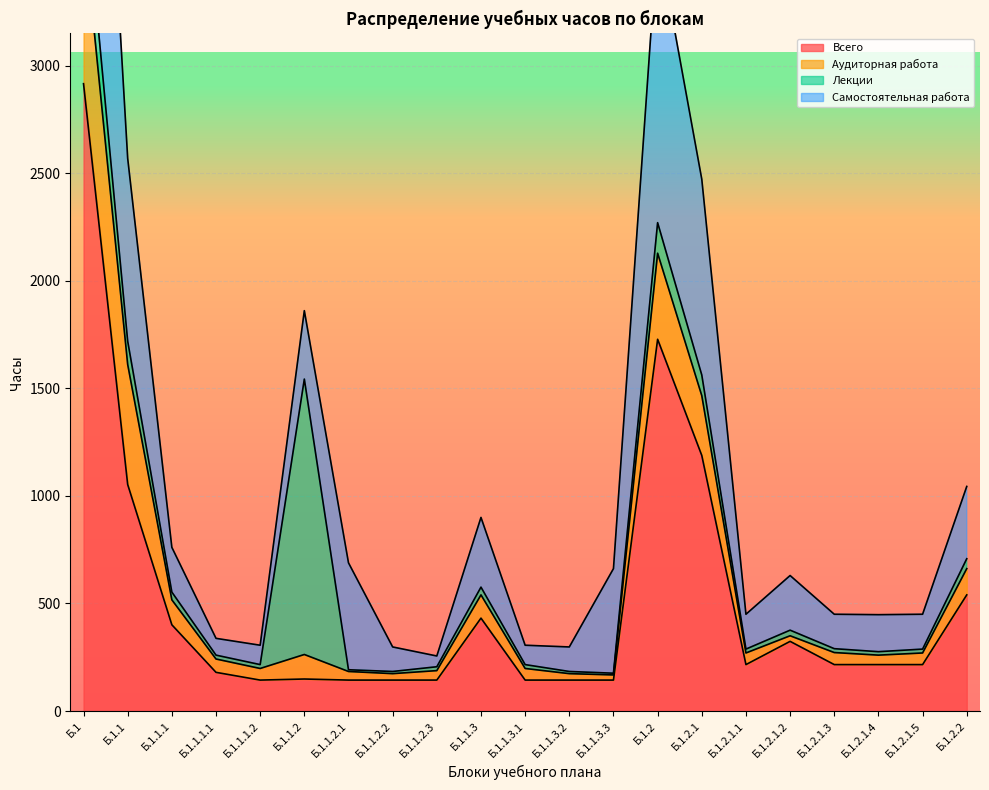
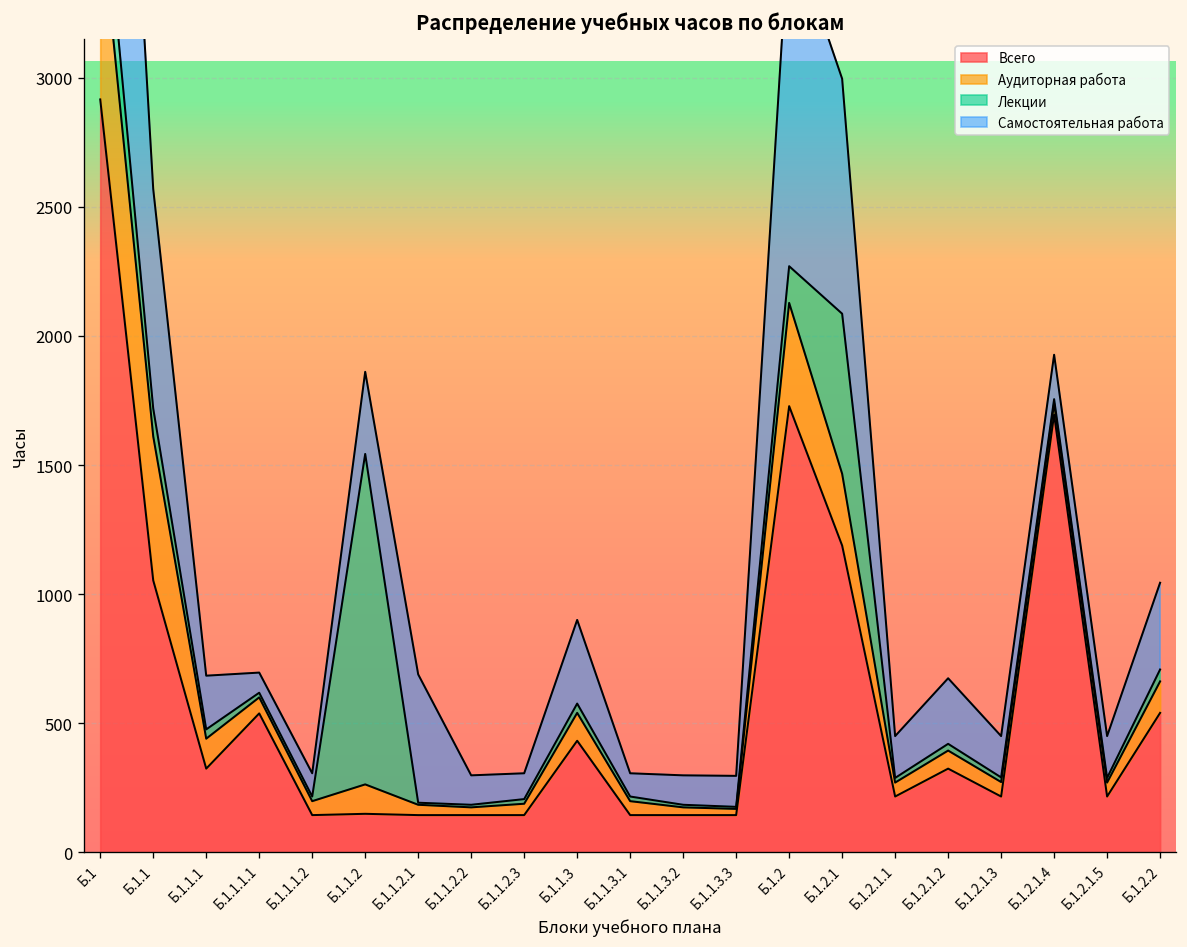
Всего, Б.1.1.1: 400 -> 320
Всего, Б.1.1.1.1: 180 -> 540
Самостоятельная работа, Б.1.1.2.3: 50 -> 100
Самостоятельная работа, Б.1.1.3.3: 490 -> 120
Лекции, Б.1.2.1: 100 -> 620
Аудиторная работа, Б.1.2.1.2: 30 -> 70
Всего, Б.1.2.1.4: 220 -> 1700
